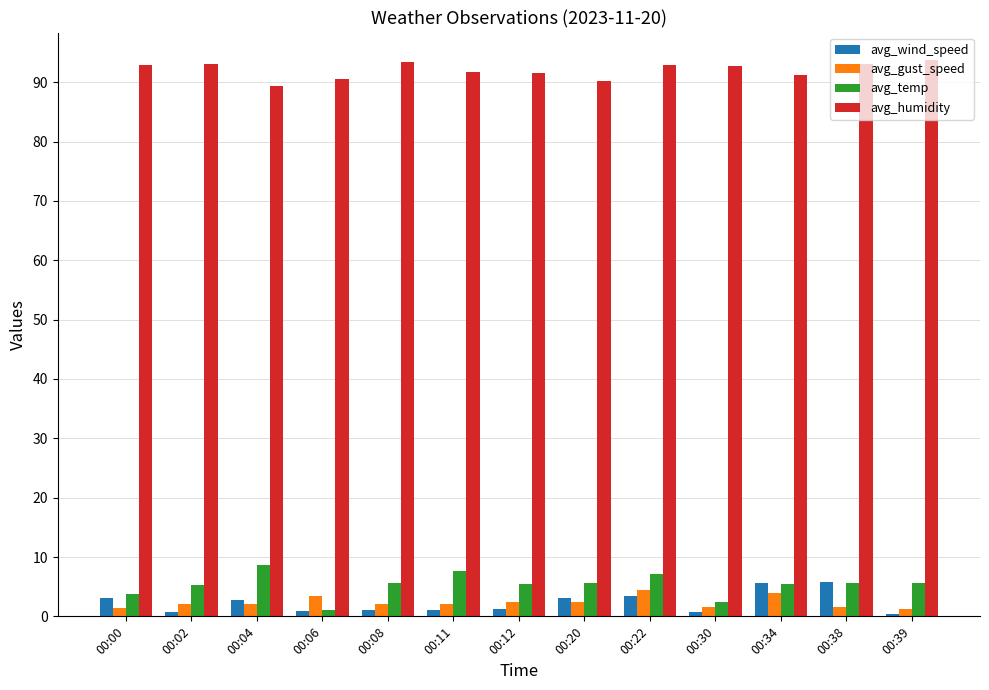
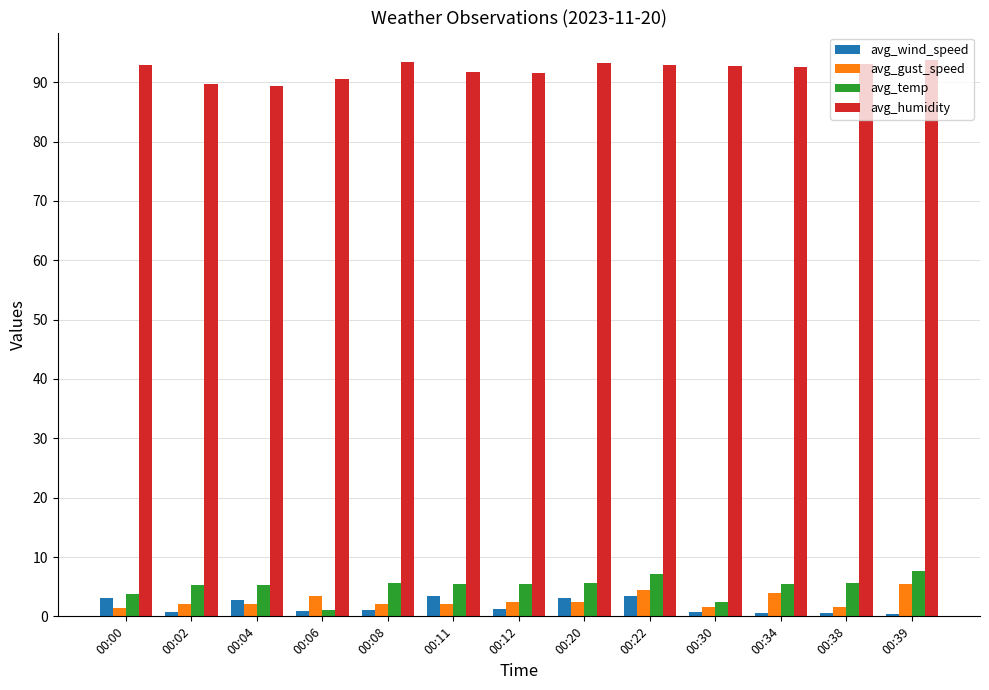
avg_humidity, 00:02: 93 -> 90
avg_temp, 00:04: 9 -> 5
avg_wind_speed, 00:11: 1 -> 4
avg_temp, 00:11: 8 -> 5
avg_humidity, 00:20: 90 -> 93
avg_wind_speed, 00:34: 6 -> 1
avg_humidity, 00:34: 91 -> 93
avg_wind_speed, 00:38: 6 -> 1
avg_gust_speed, 00:39: 1 -> 5
avg_temp, 00:39: 6 -> 8
